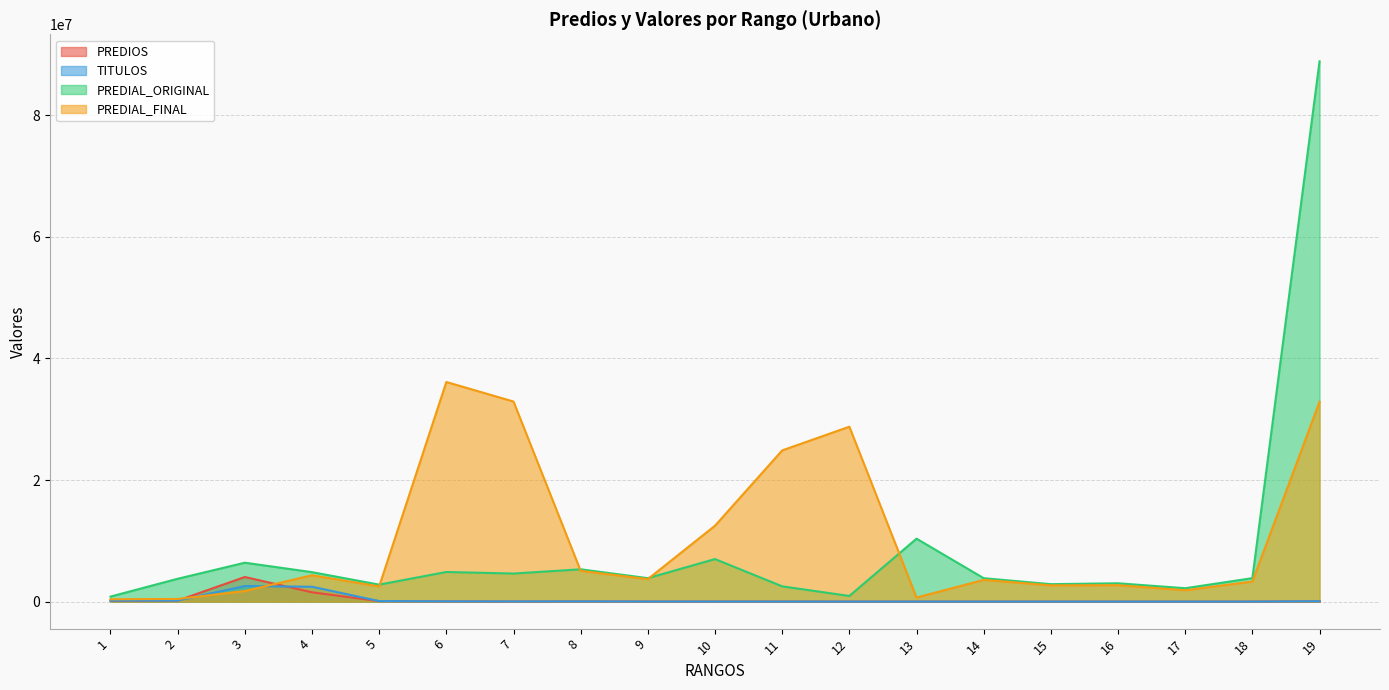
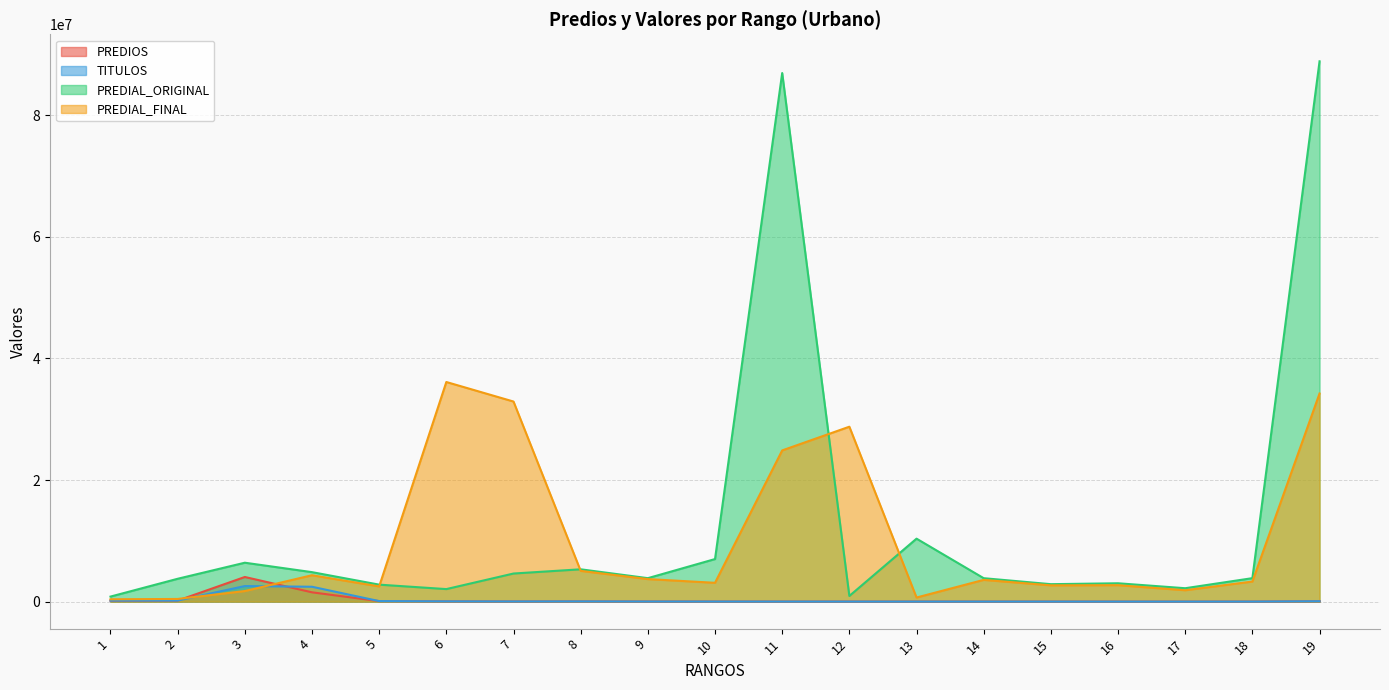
PREDIAL_ORIGINAL, 6: 5000000 -> 2000000
PREDIAL_FINAL, 10: 12000000 -> 3000000
PREDIAL_ORIGINAL, 11: 3000000 -> 87000000
PREDIAL_FINAL, 19: 33000000 -> 34000000
